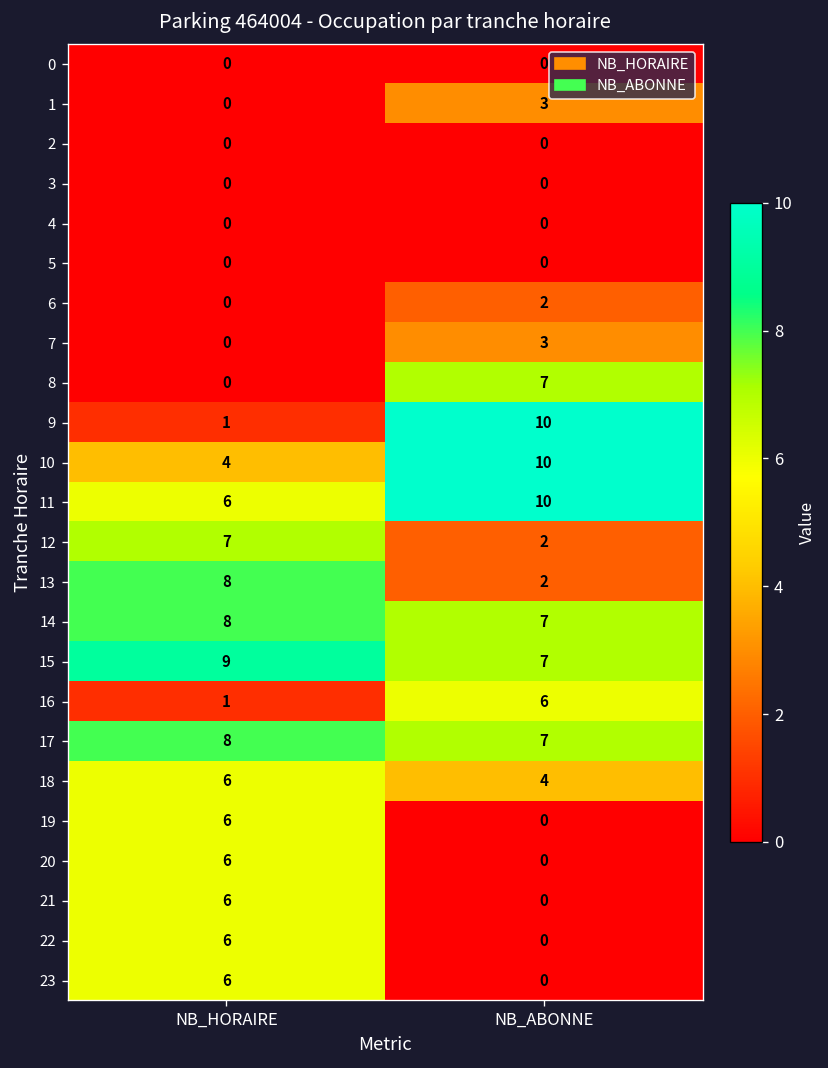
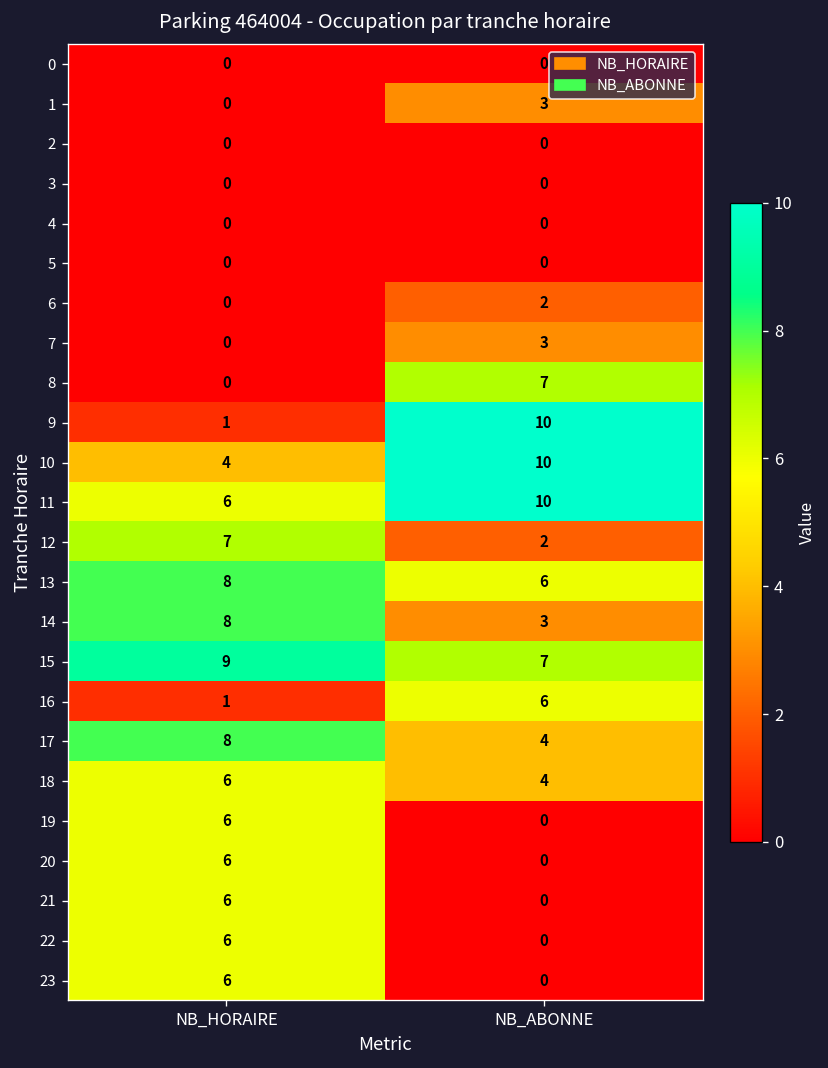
13, NB_ABONNE: 2 -> 6
14, NB_ABONNE: 7 -> 3
17, NB_ABONNE: 7 -> 4
